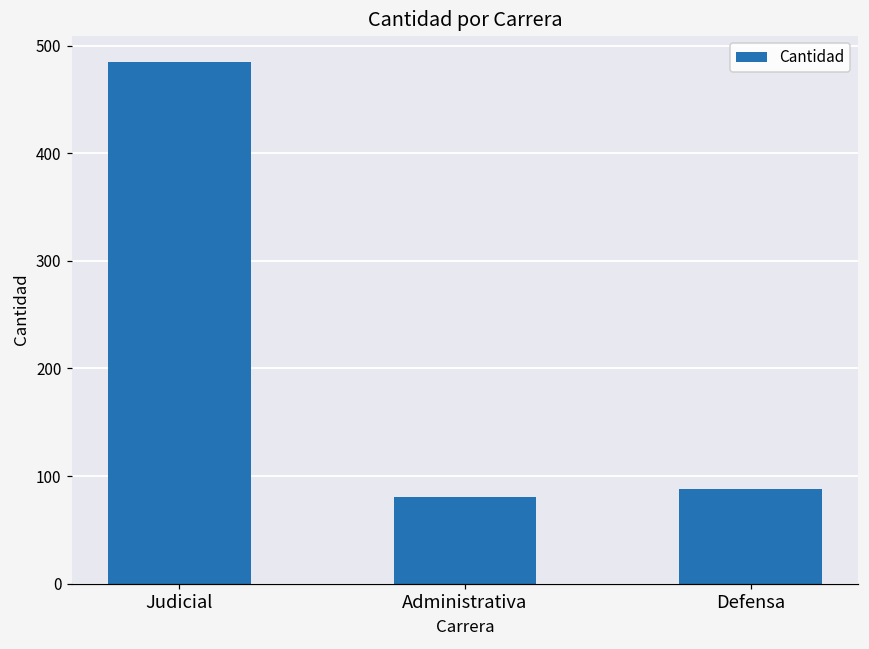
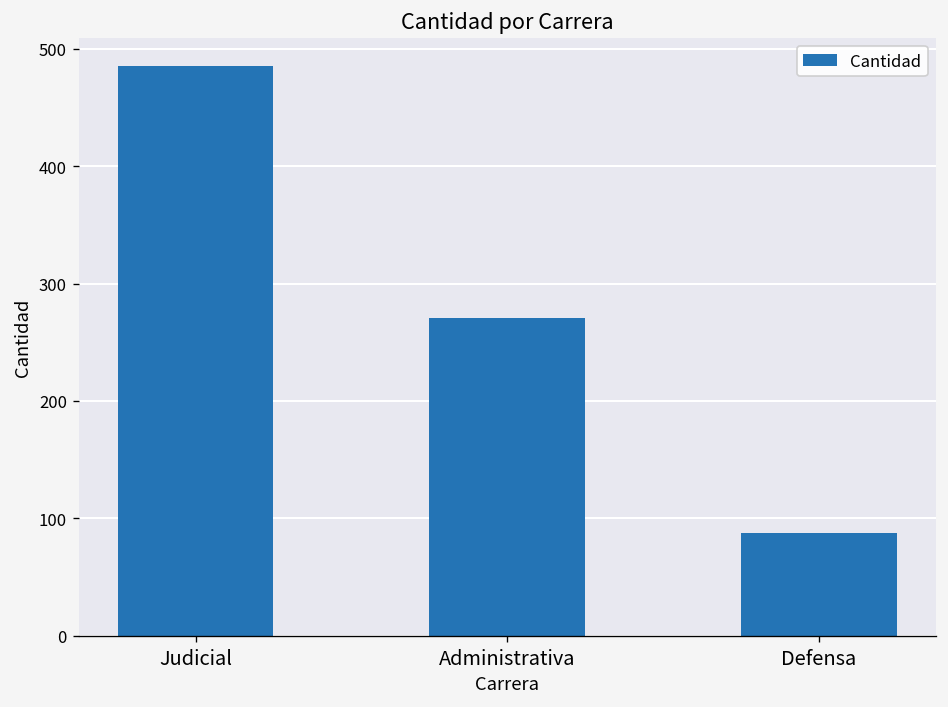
Administrativa: 80 -> 270
